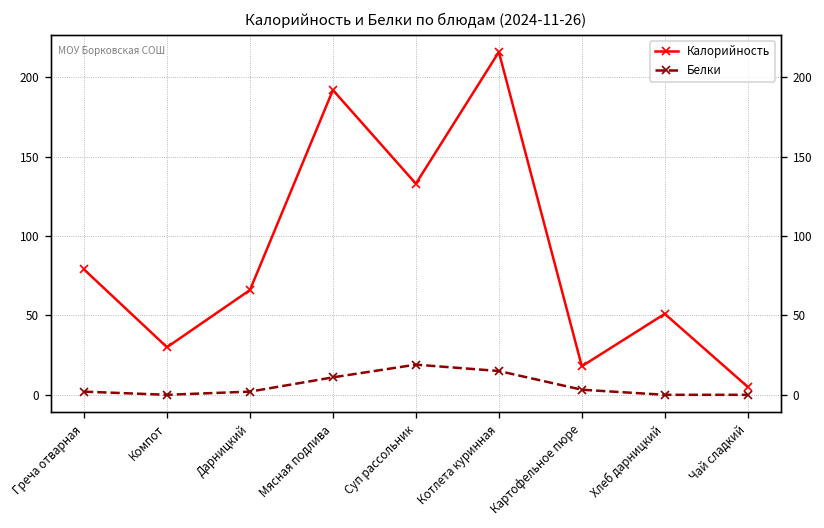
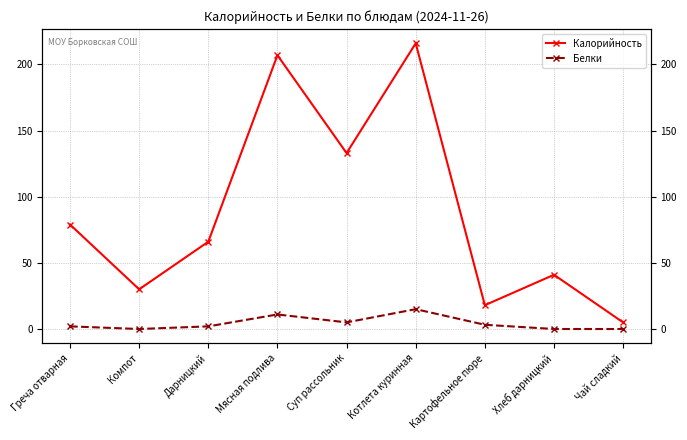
Калорийность, Мясная подлива: 192 -> 207
Белки, Суп рассольник: 19 -> 5
Калорийность, Хлеб дарницкий: 51 -> 41
